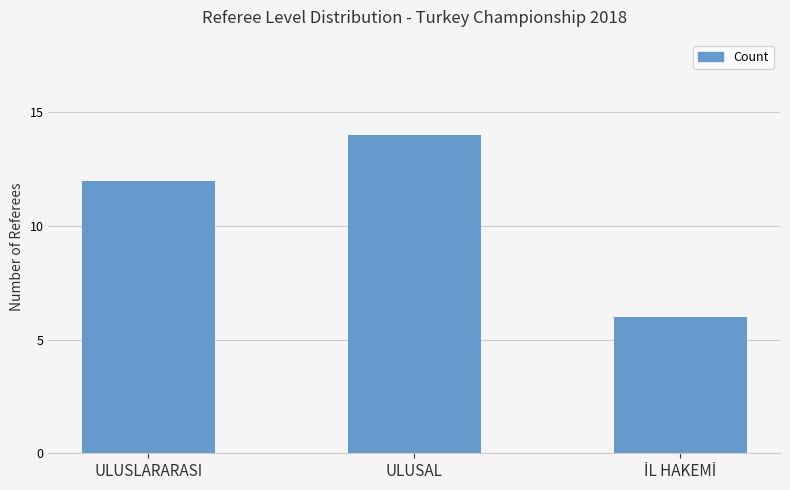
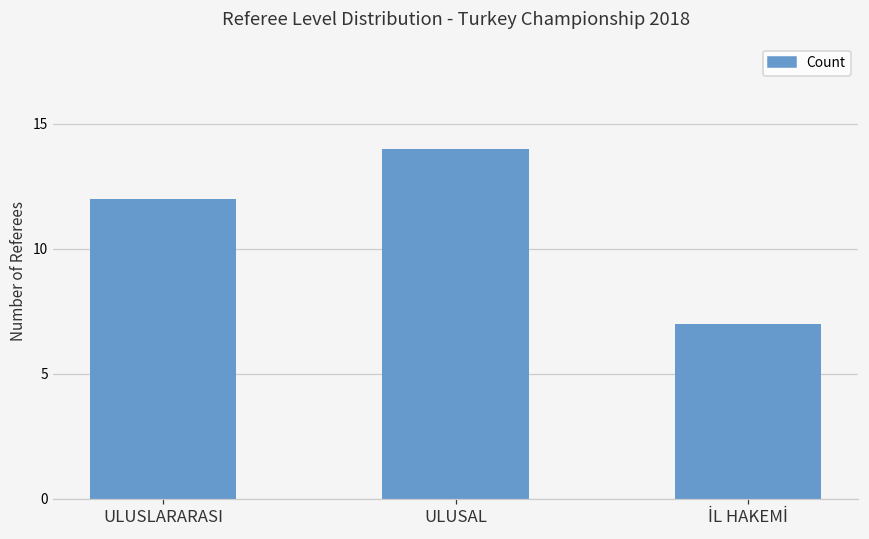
İL HAKEMİ: 6 -> 7
